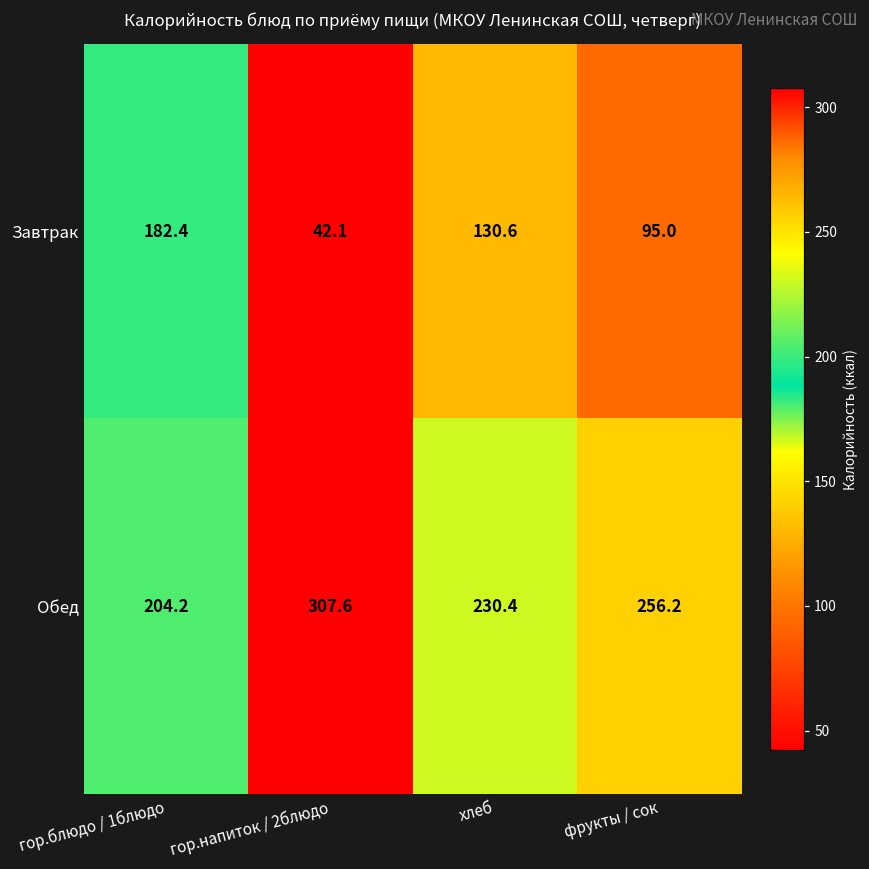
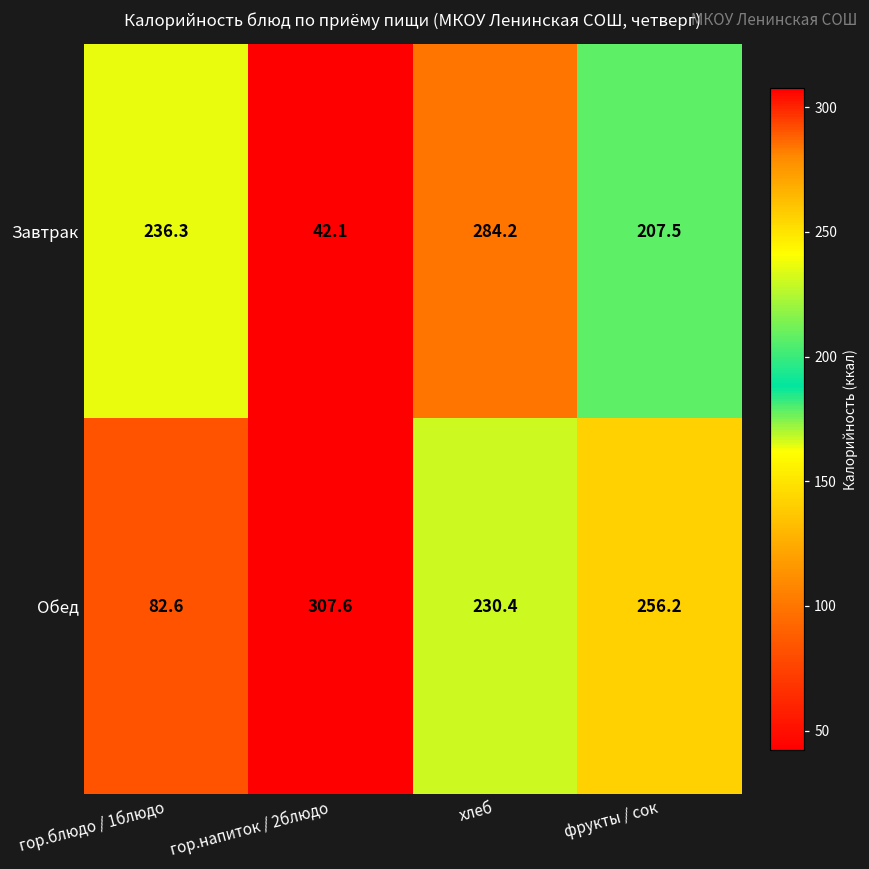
Завтрак, гор.блюдо / 1блюдо: 182.4 -> 236.3
Завтрак, хлеб: 130.6 -> 284.2
Завтрак, фрукты / сок: 95.0 -> 207.5
Обед, гор.блюдо / 1блюдо: 204.2 -> 82.6
